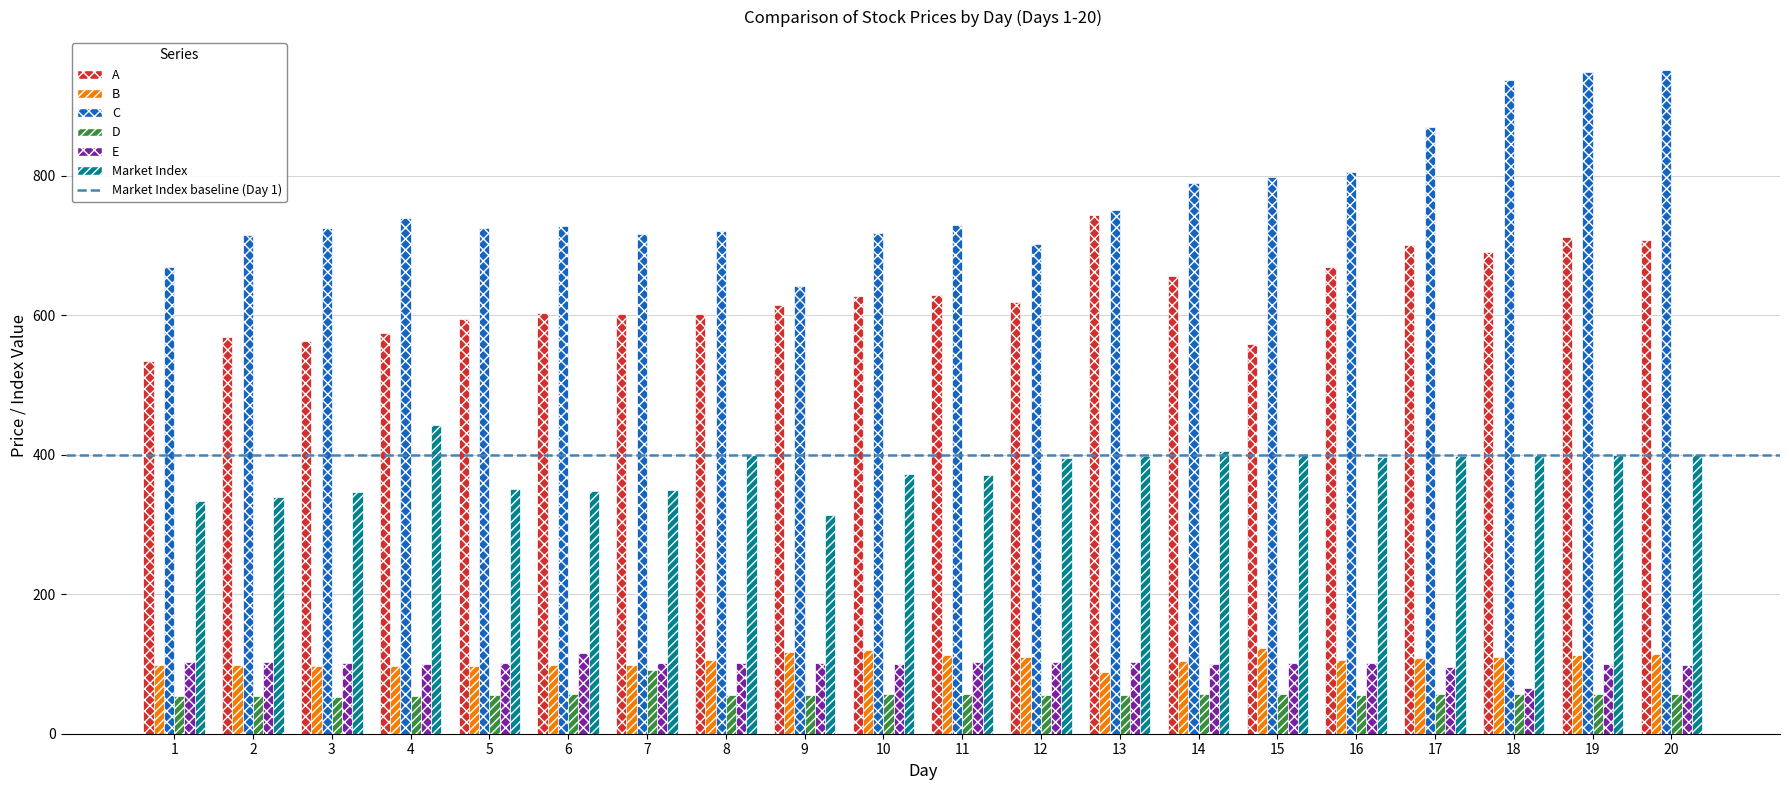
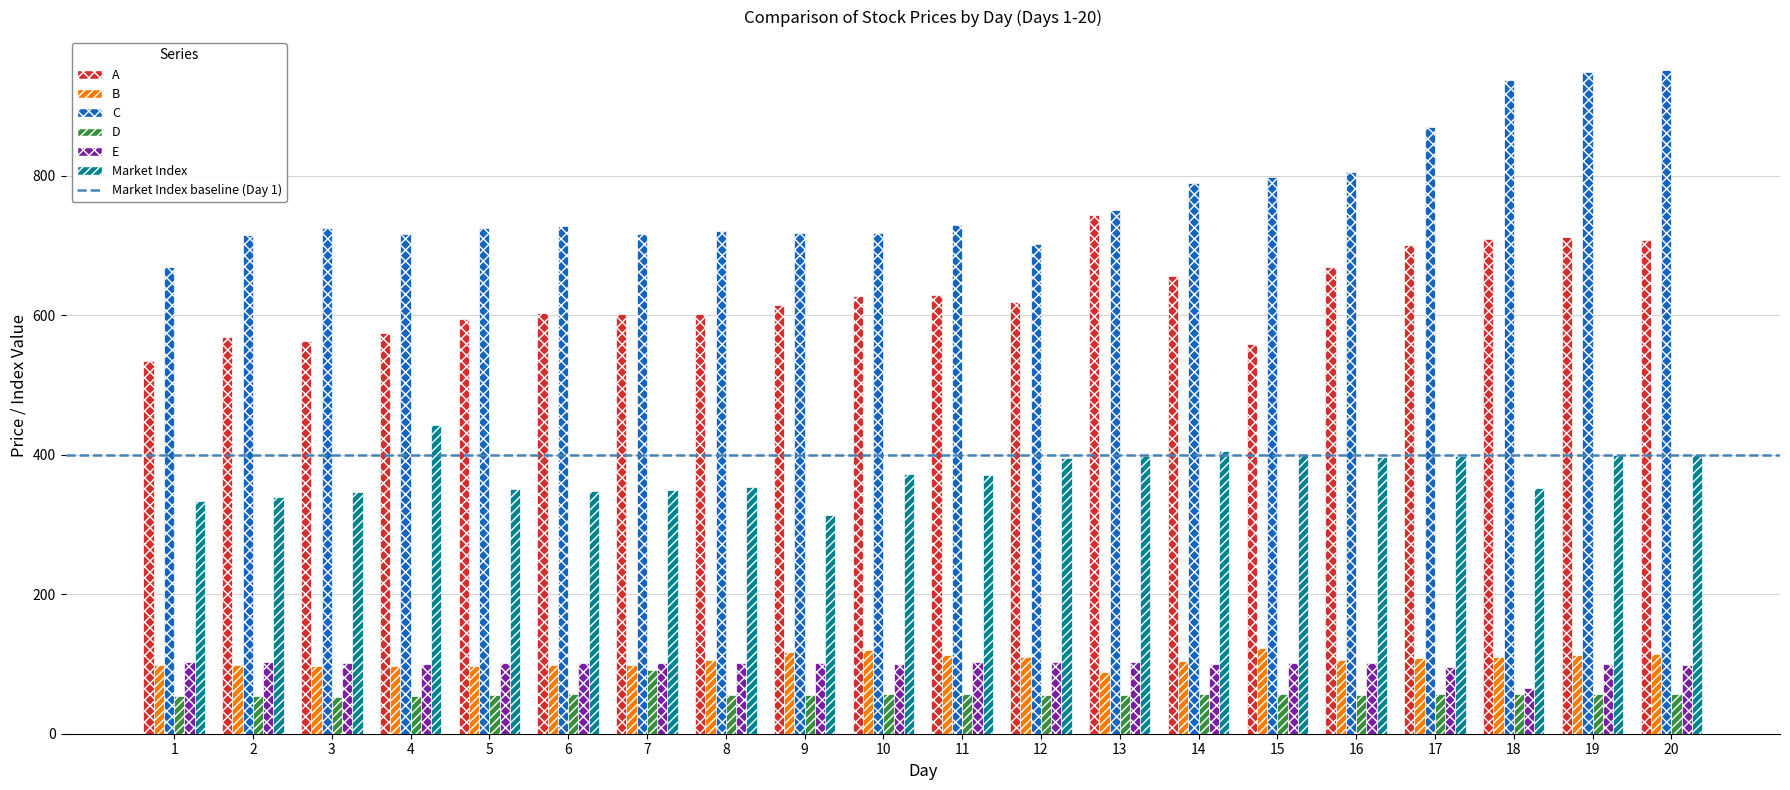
C, 4: 740 -> 720
E, 6: 120 -> 100
Market Index, 8: 400 -> 350
C, 9: 640 -> 720
A, 18: 690 -> 710
Market Index, 18: 400 -> 350
